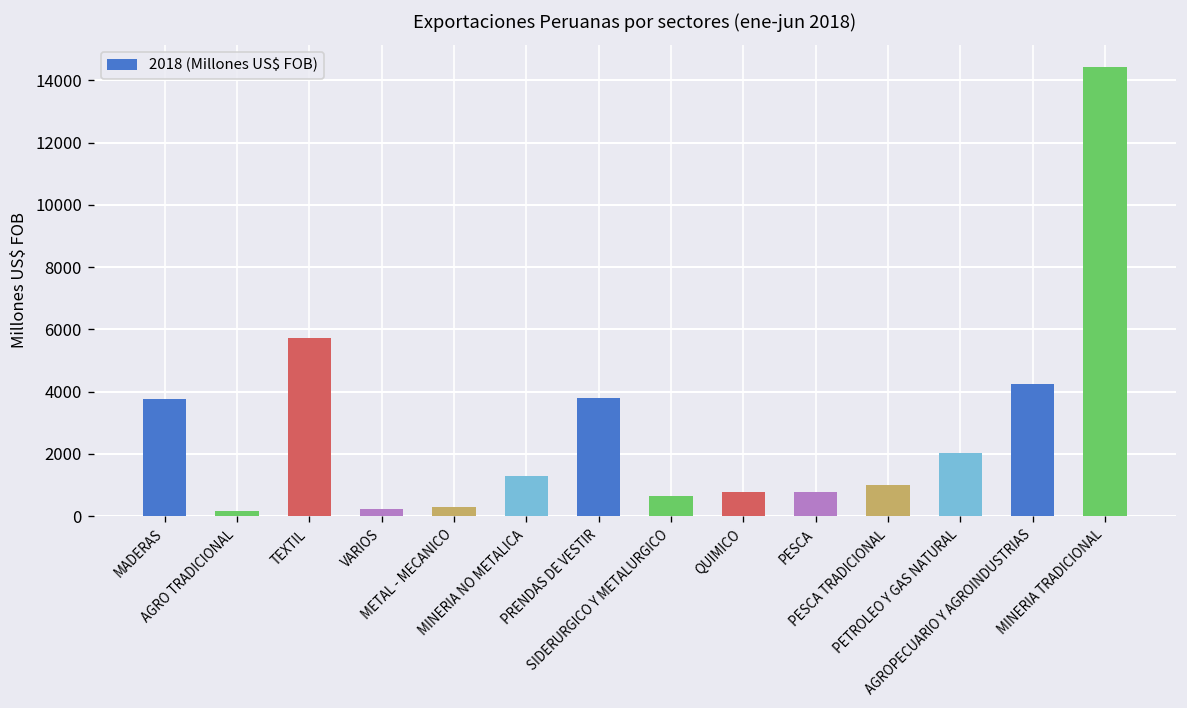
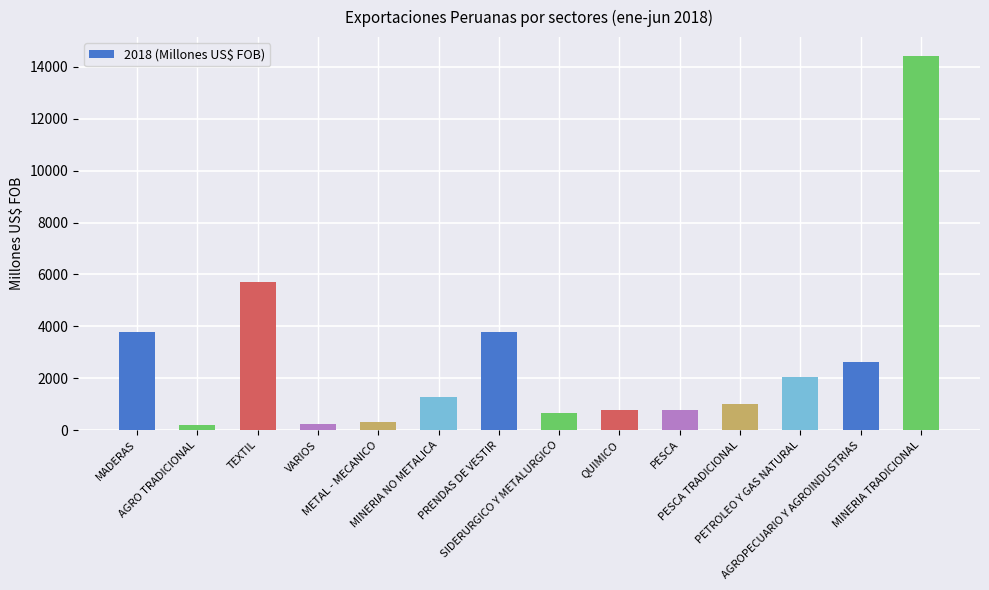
AGROPECUARIO Y AGROINDUSTRIAS: 4200 -> 2600
